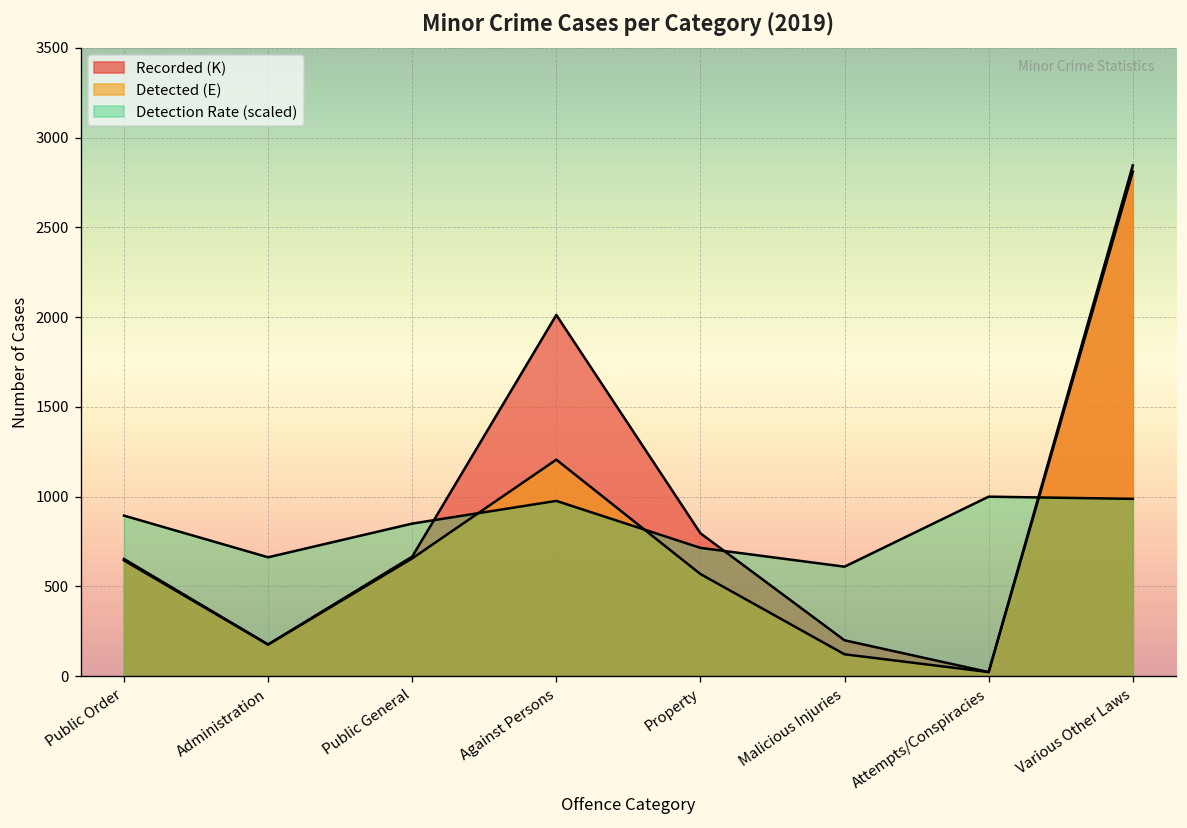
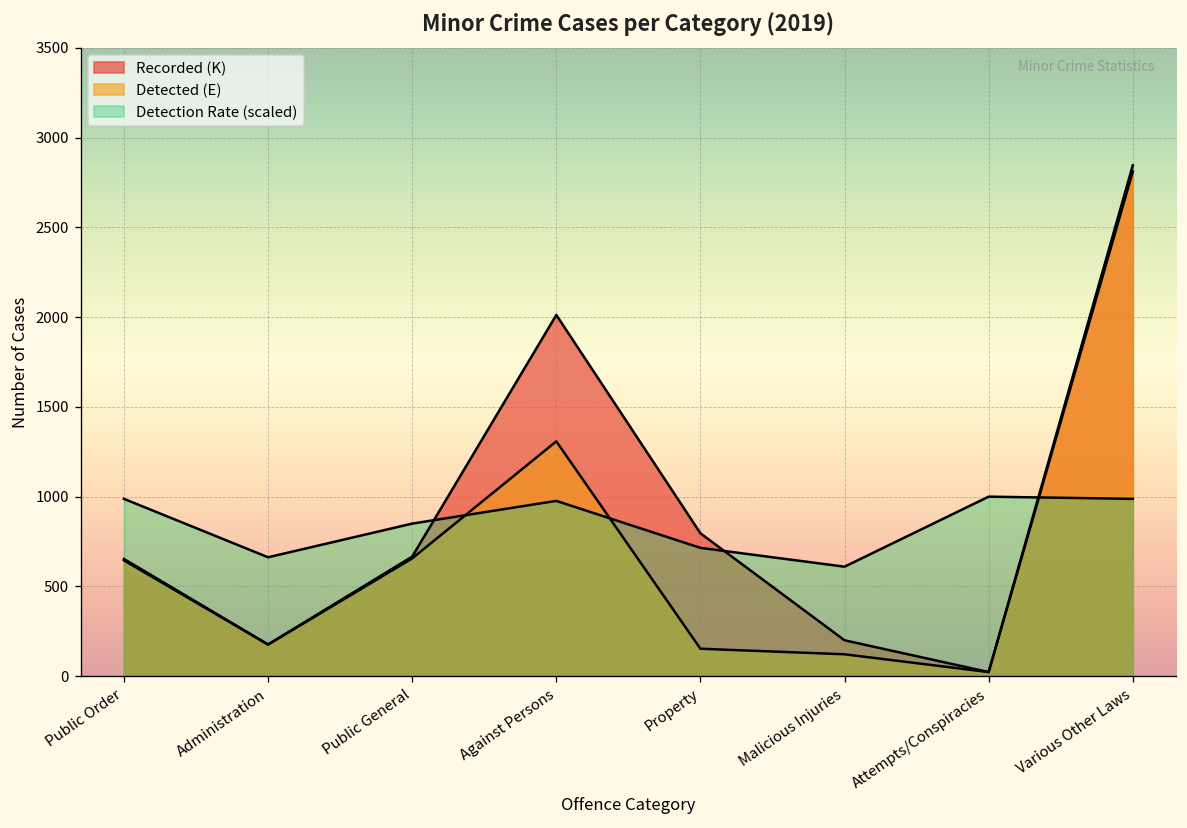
Detection Rate (scaled), Public Order: 890 -> 990
Detected (E), Against Persons: 1210 -> 1310
Detected (E), Property: 570 -> 150
